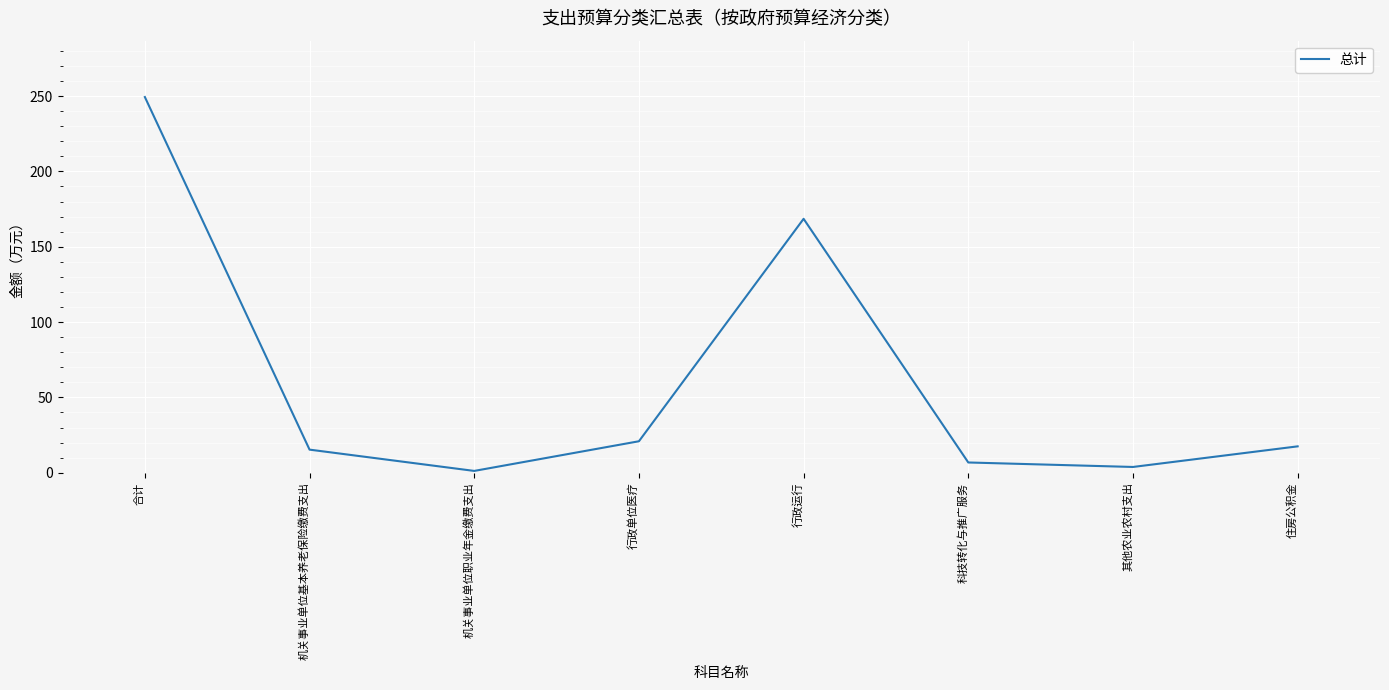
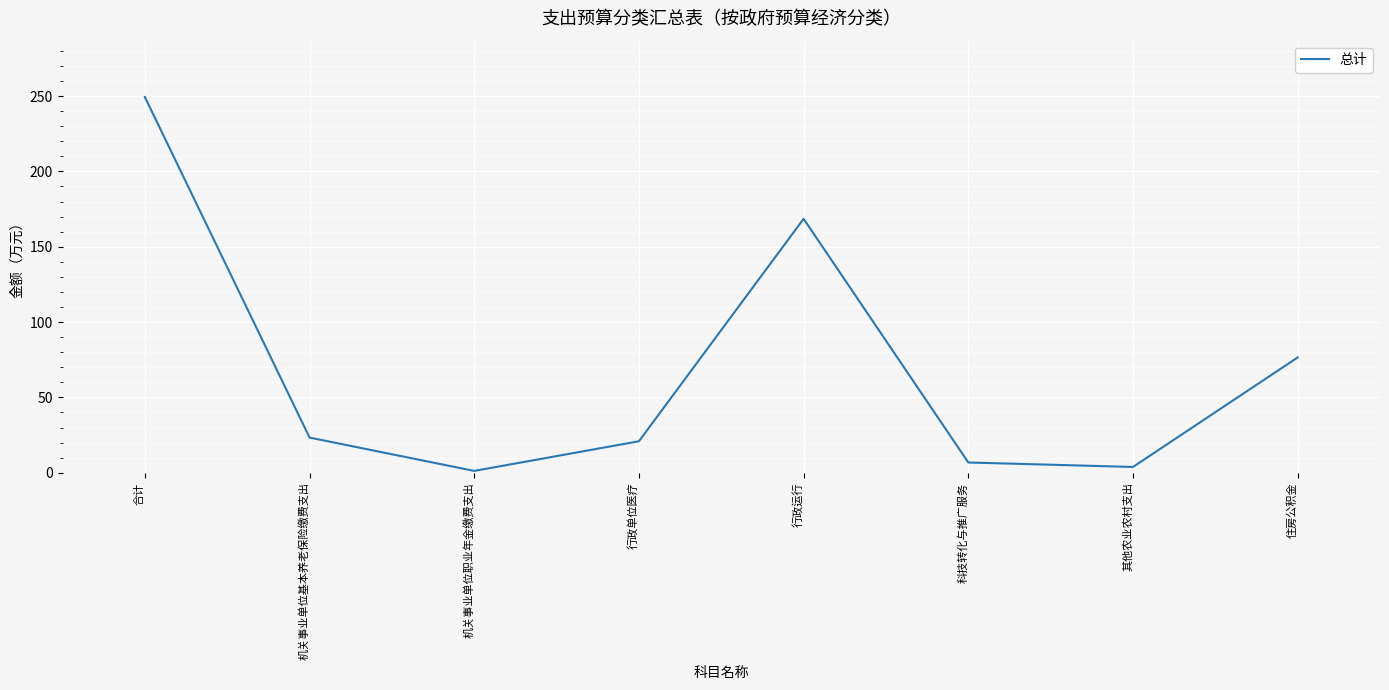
机关事业单位基本养老保险缴费支出: 15 -> 23
住房公积金: 17 -> 76
